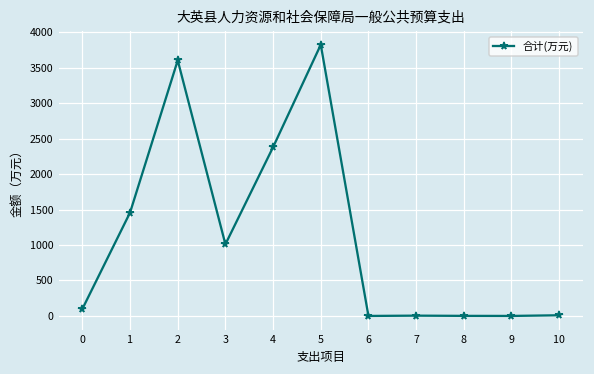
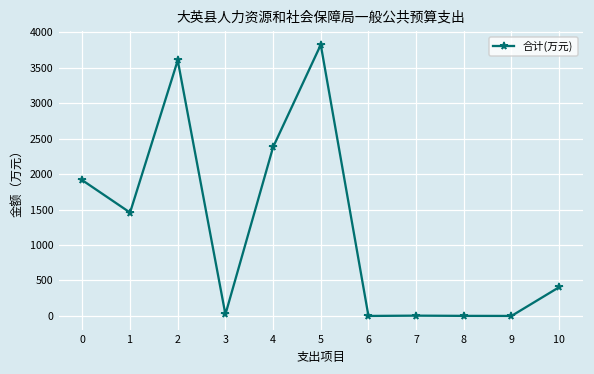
0: 100 -> 1900
3: 1000 -> 0
10: 0 -> 400
